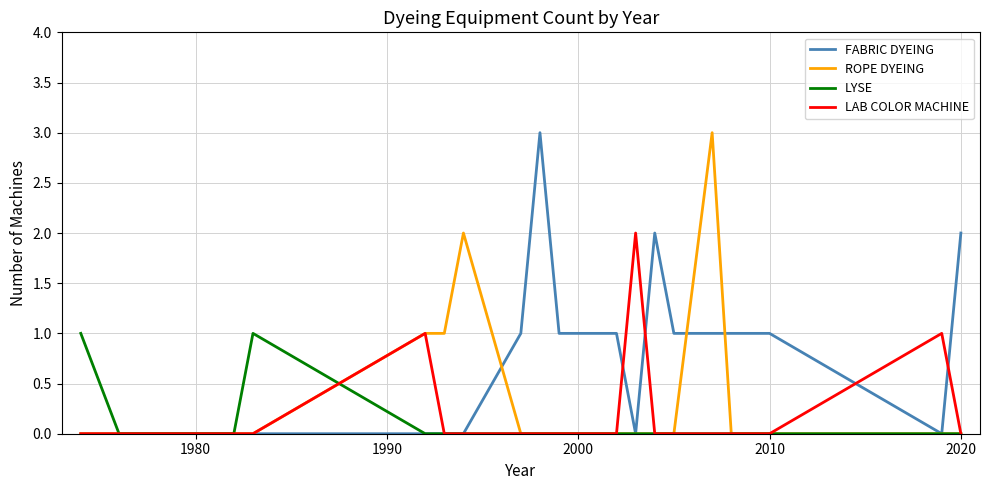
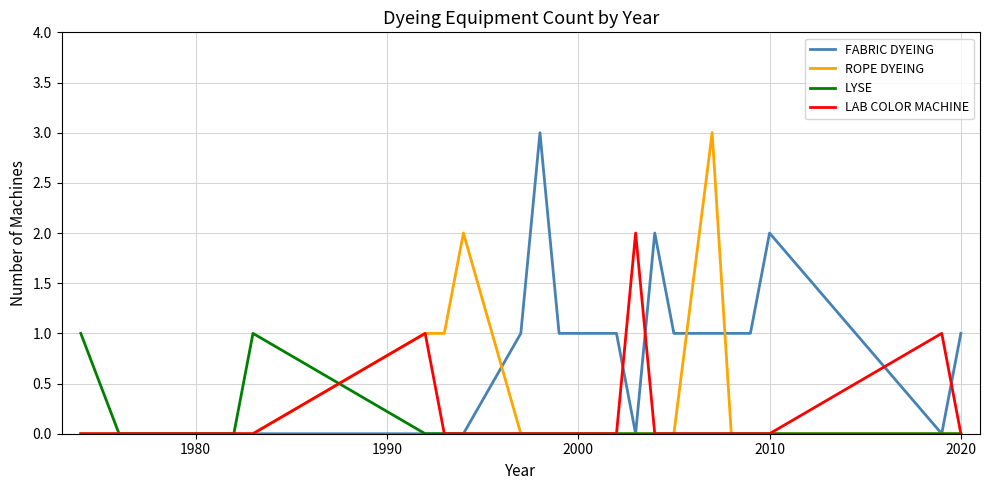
FABRIC DYEING, 2010: 1 -> 2
FABRIC DYEING, 2020: 2 -> 1
